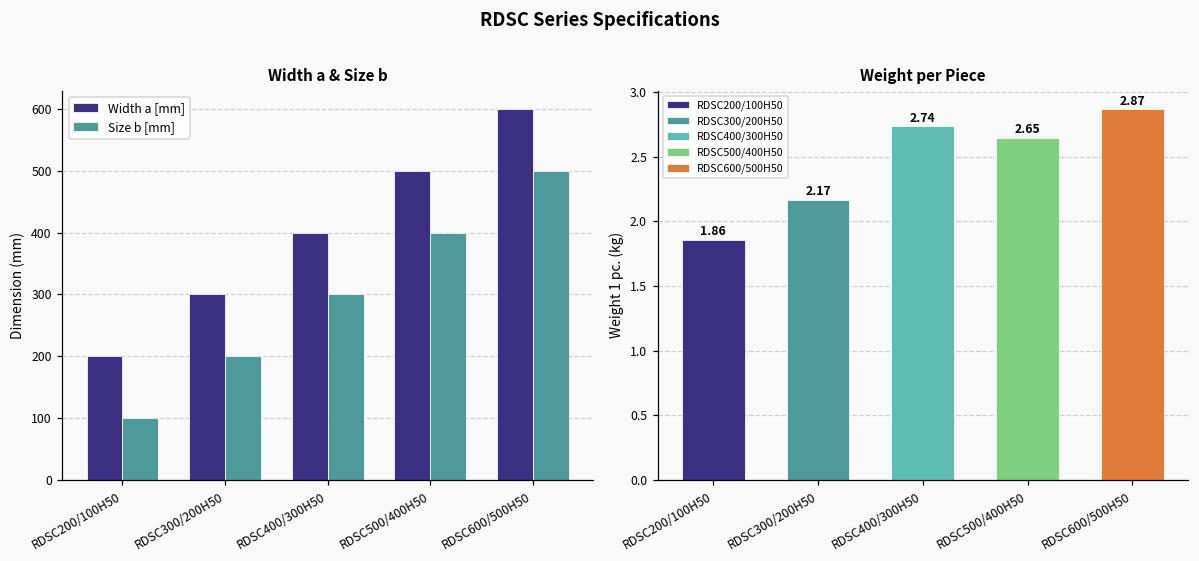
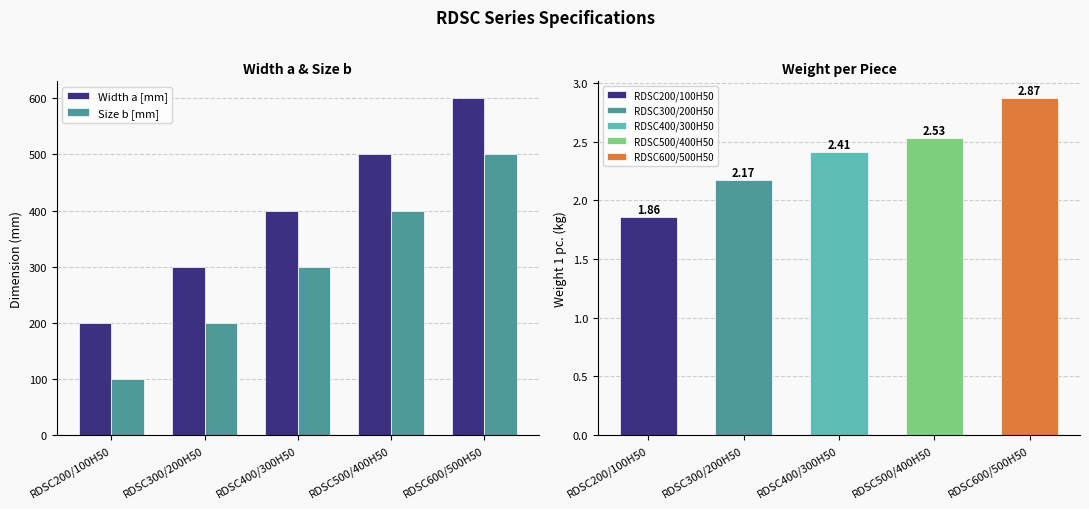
Weight per Piece, RDSC400/300H50: 2.74 -> 2.41
Weight per Piece, RDSC500/400H50: 2.65 -> 2.53
